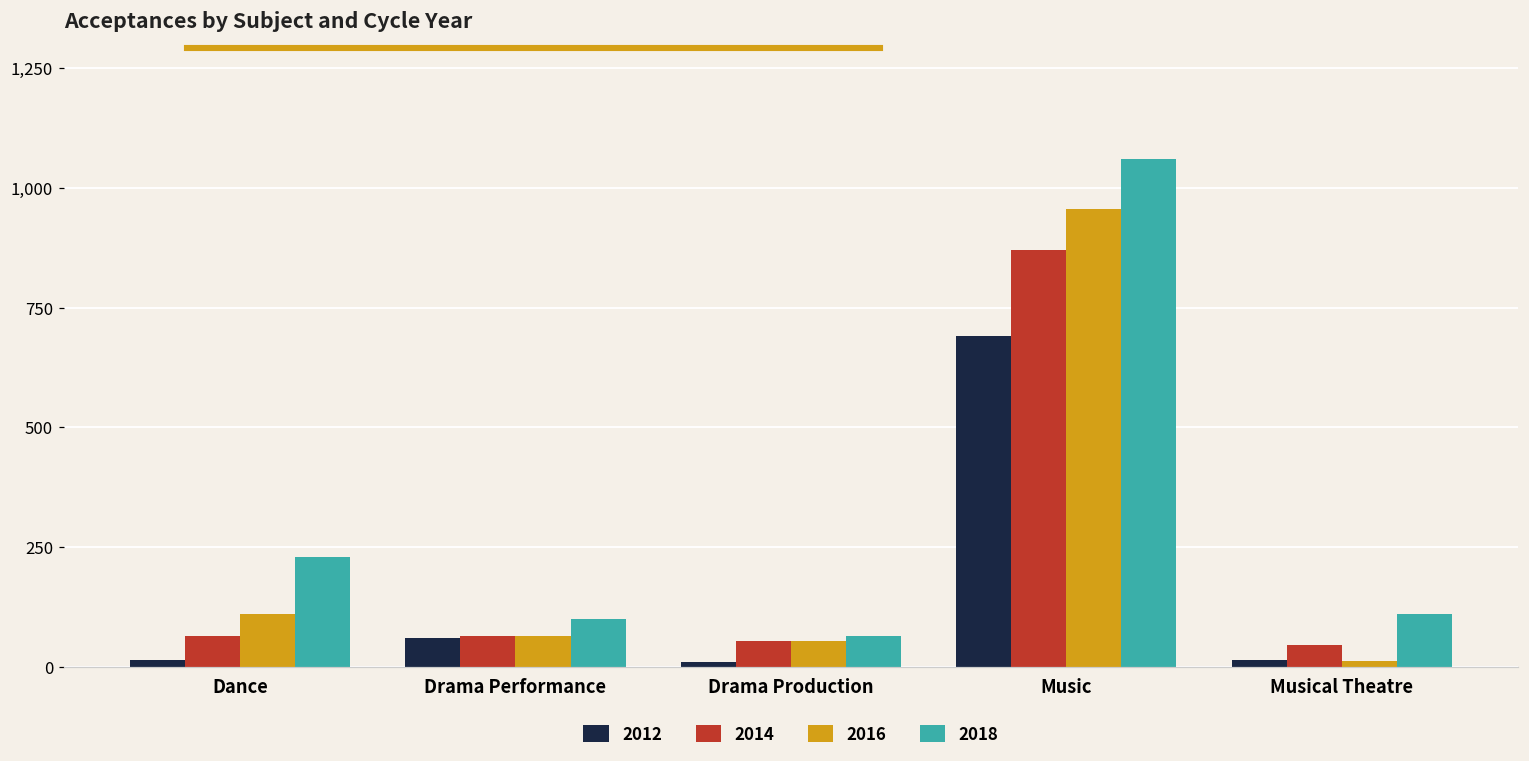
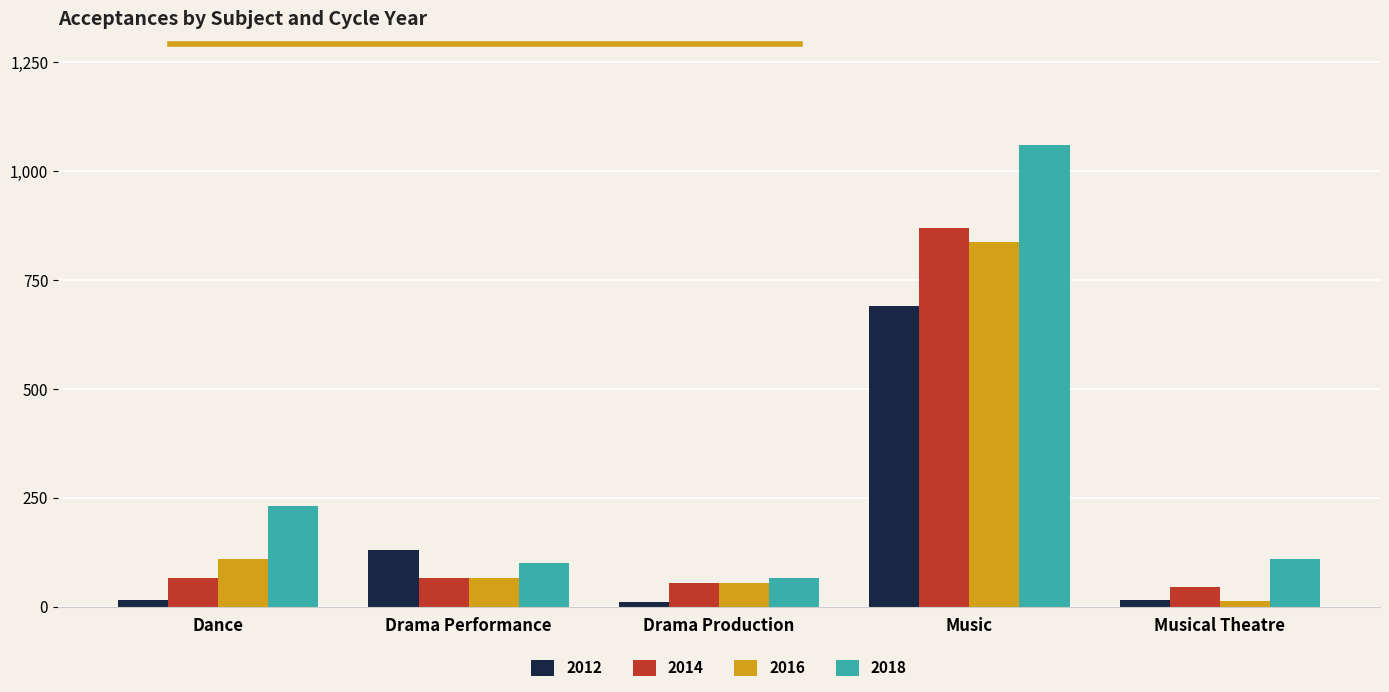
2012, Drama Performance: 60 -> 130
2016, Music: 960 -> 840
